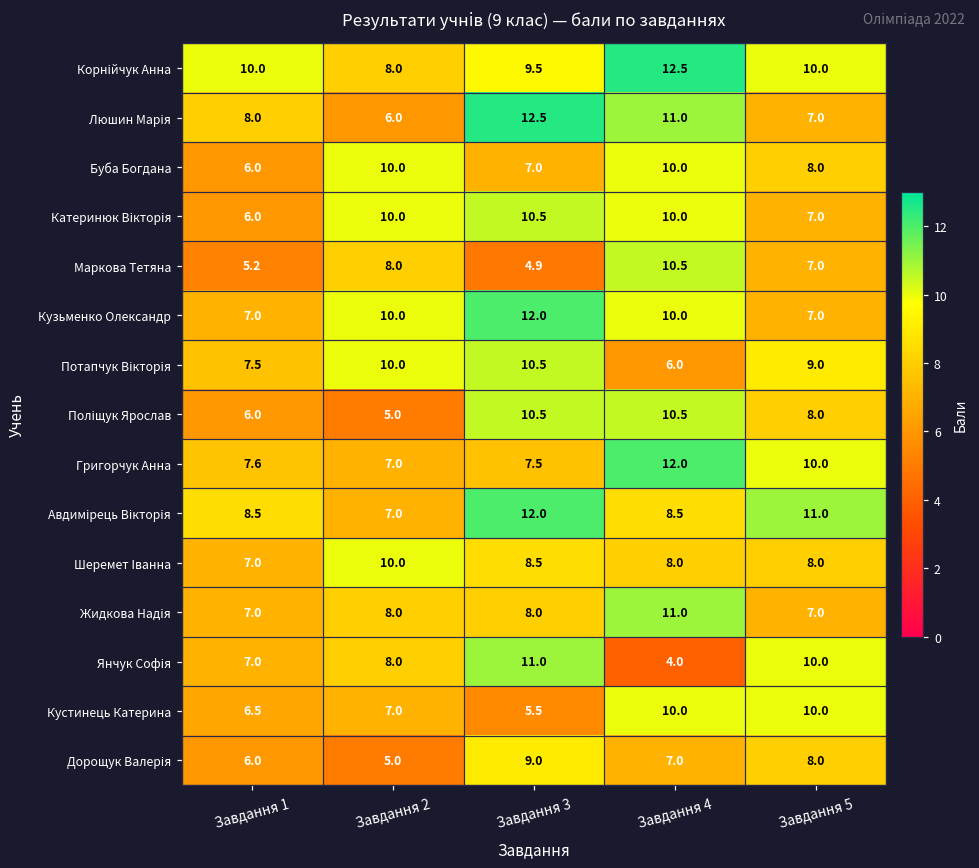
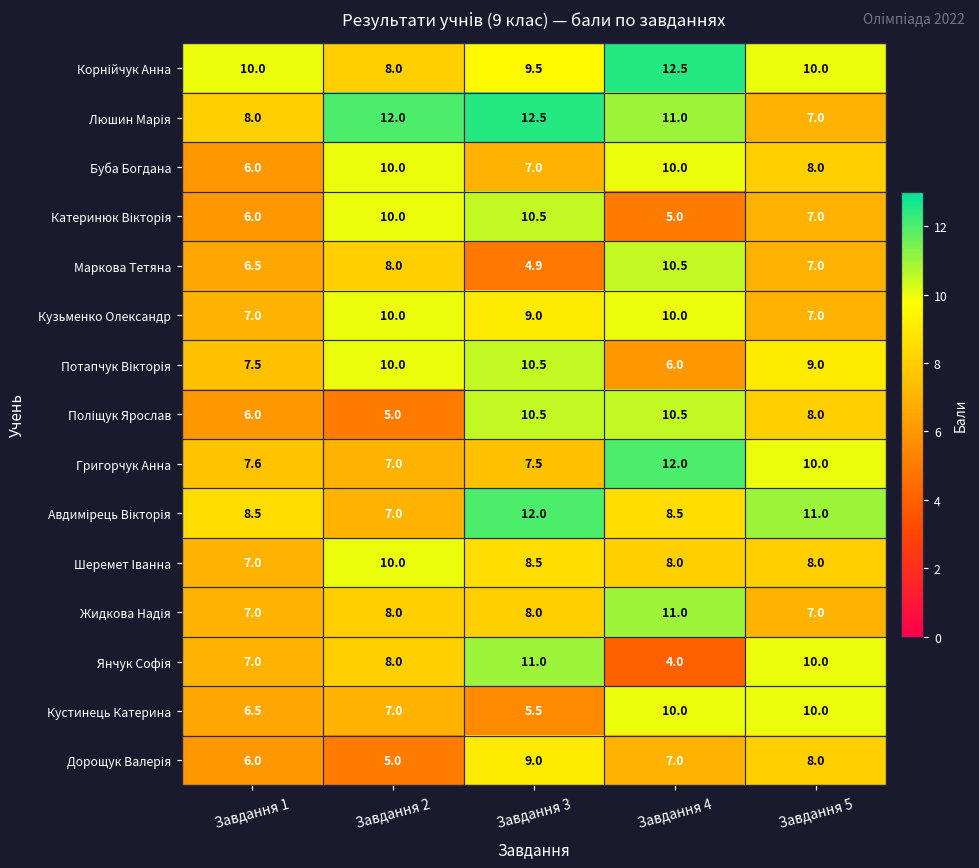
Люшин Марія, Завдання 2: 6.0 -> 12.0
Катеринюк Вікторія, Завдання 4: 10.0 -> 5.0
Маркова Тетяна, Завдання 1: 5.2 -> 6.5
Кузьменко Олександр, Завдання 3: 12.0 -> 9.0
